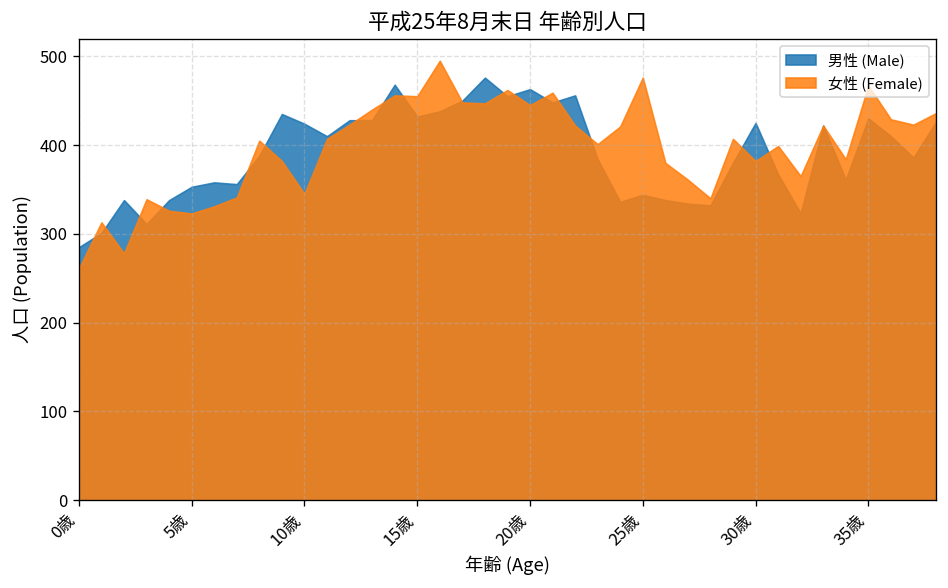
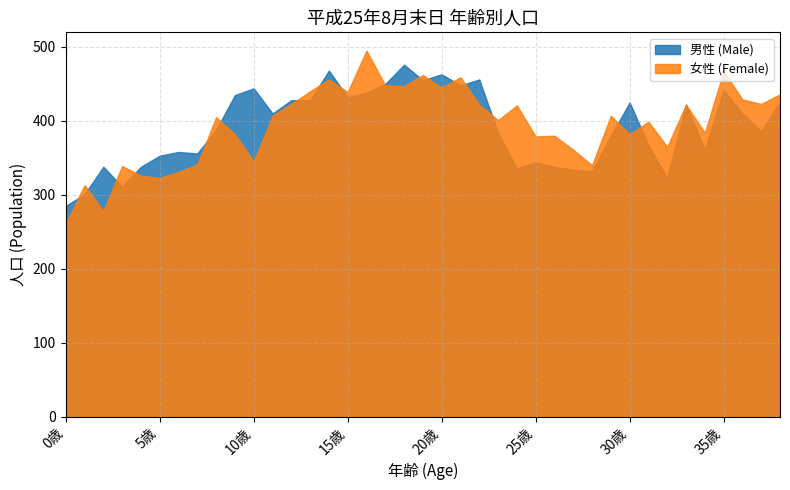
男性 (Male), 10歳: 420 -> 440
女性 (Female), 15歳: 460 -> 440
女性 (Female), 25歳: 480 -> 380
男性 (Male), 35歳: 430 -> 440
